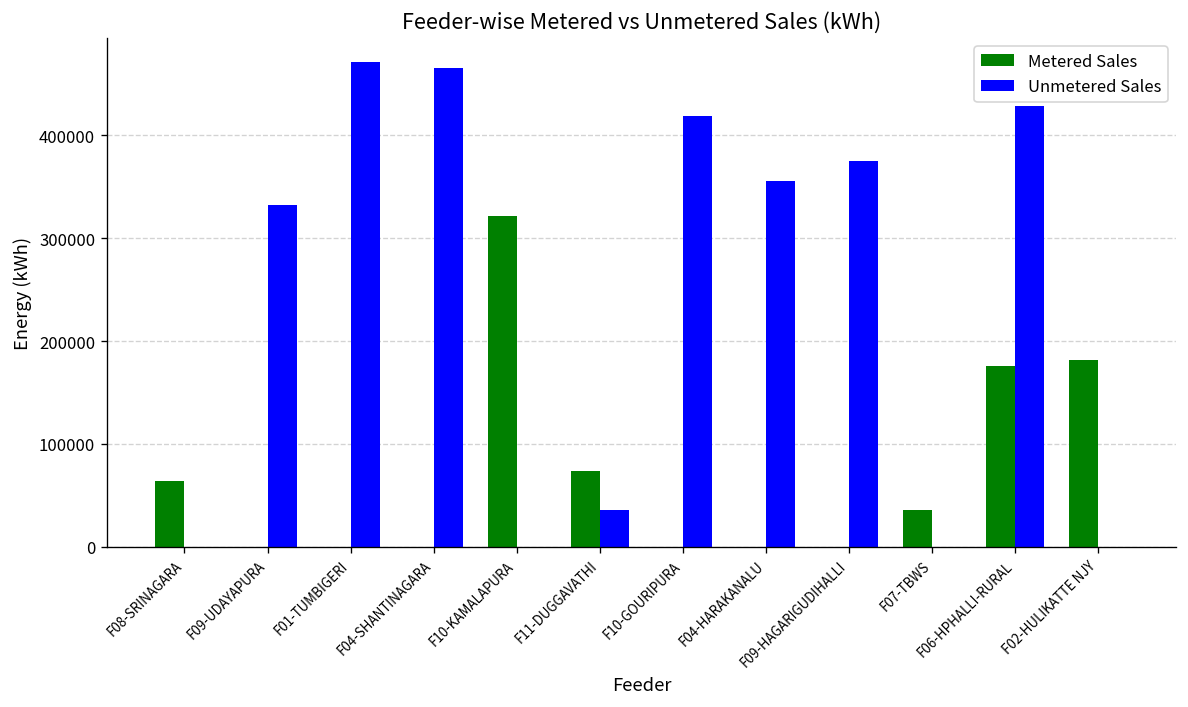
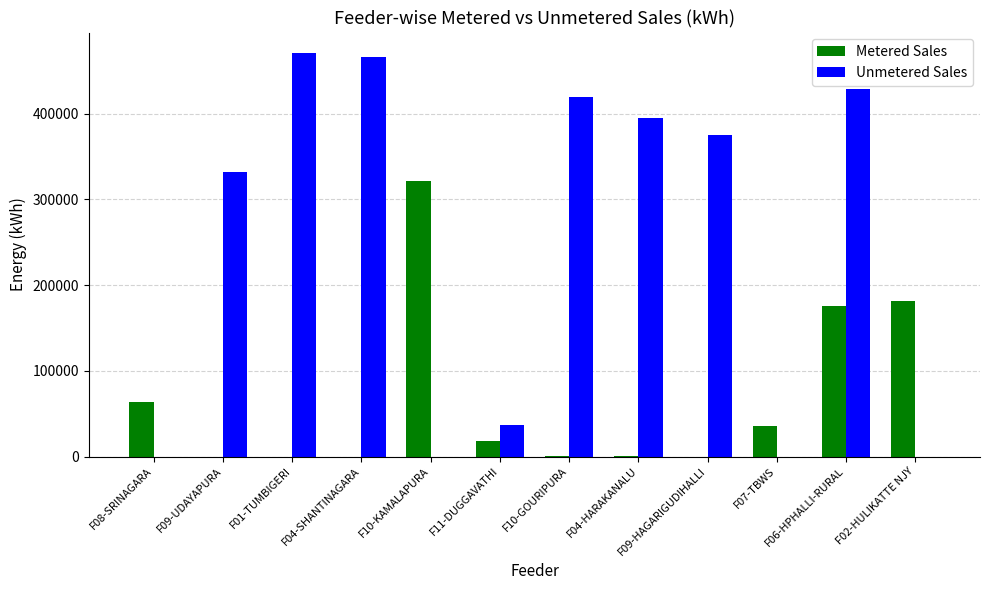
Metered Sales, F11-DUGGAVATHI: 70000 -> 20000
Unmetered Sales, F04-HARAKANALU: 360000 -> 400000
